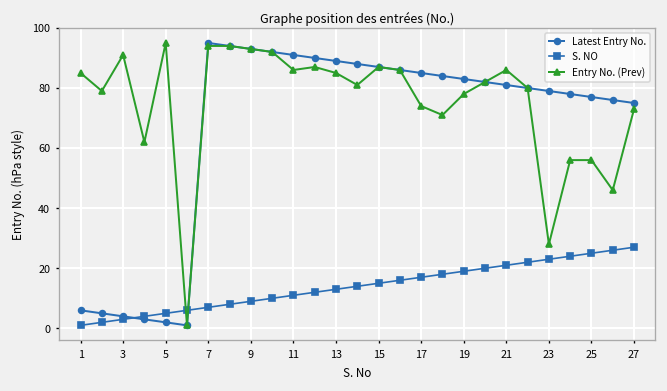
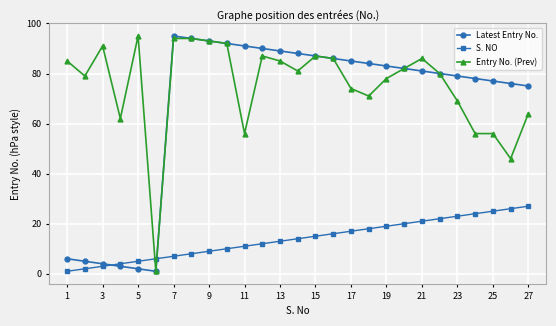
Entry No. (Prev), 11: 86 -> 56
Entry No. (Prev), 23: 28 -> 69
Entry No. (Prev), 27: 73 -> 64
